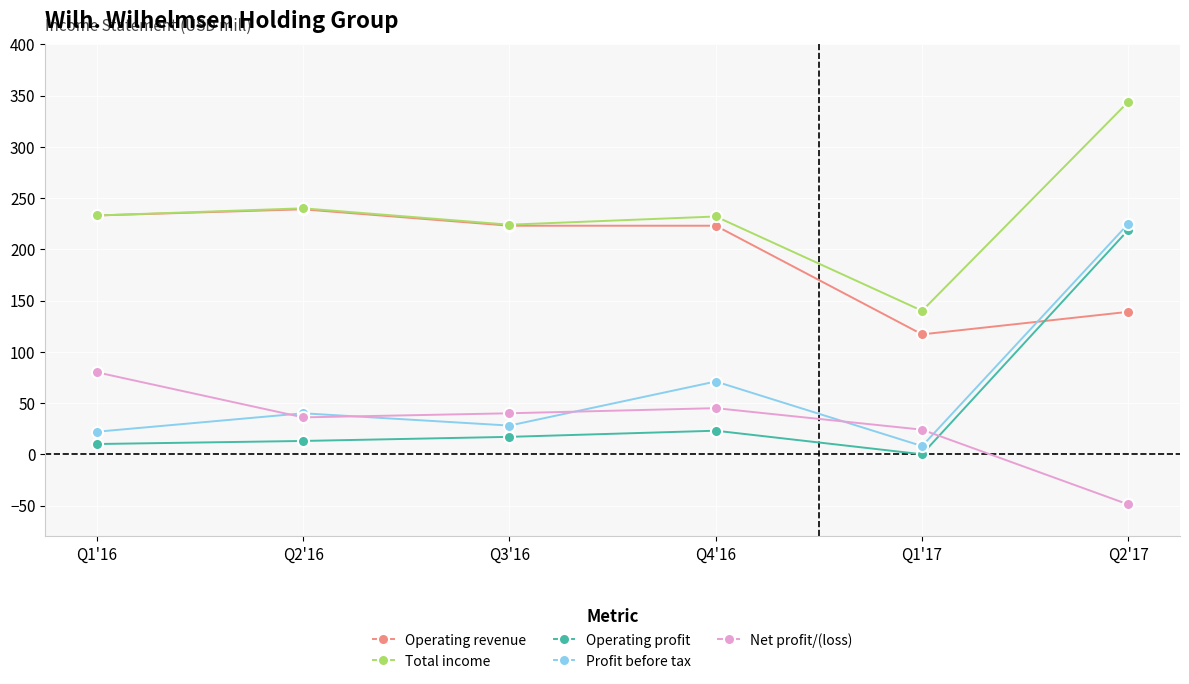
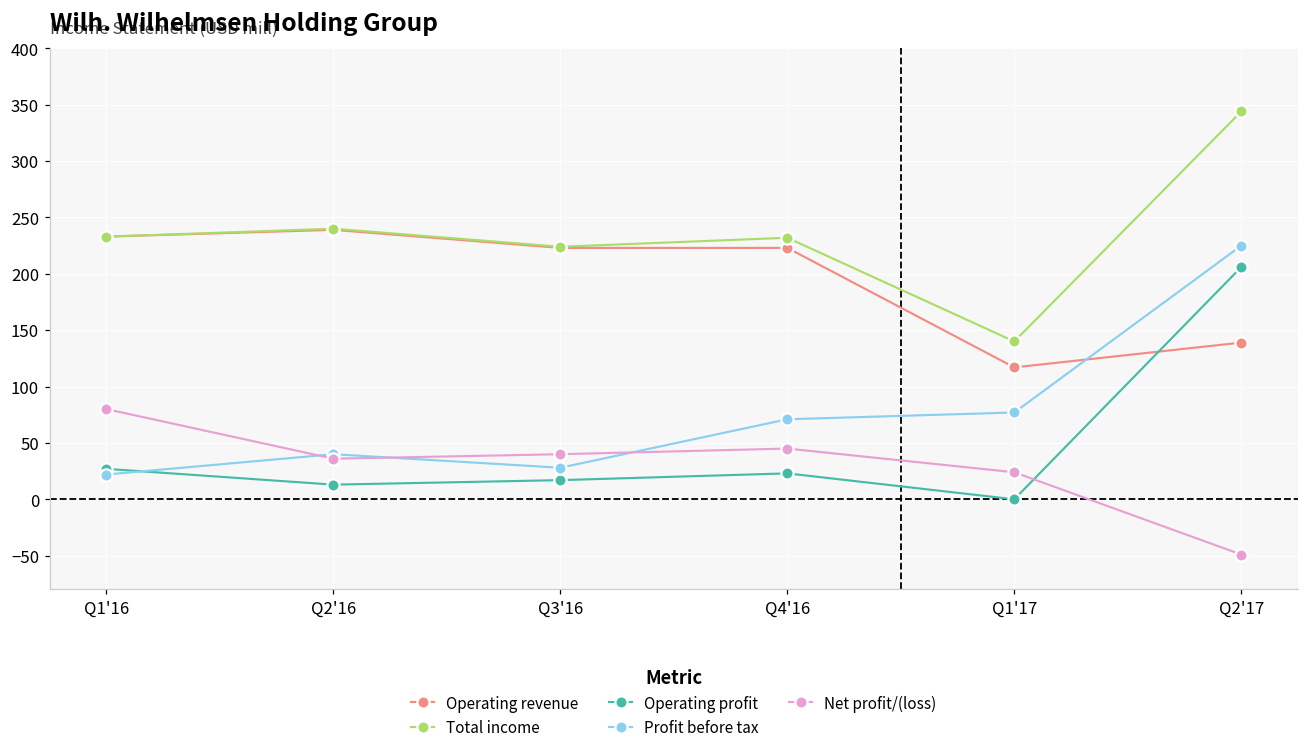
Operating profit, Q1'16: 10 -> 27
Profit before tax, Q1'17: 8 -> 77
Operating profit, Q2'17: 219 -> 206
